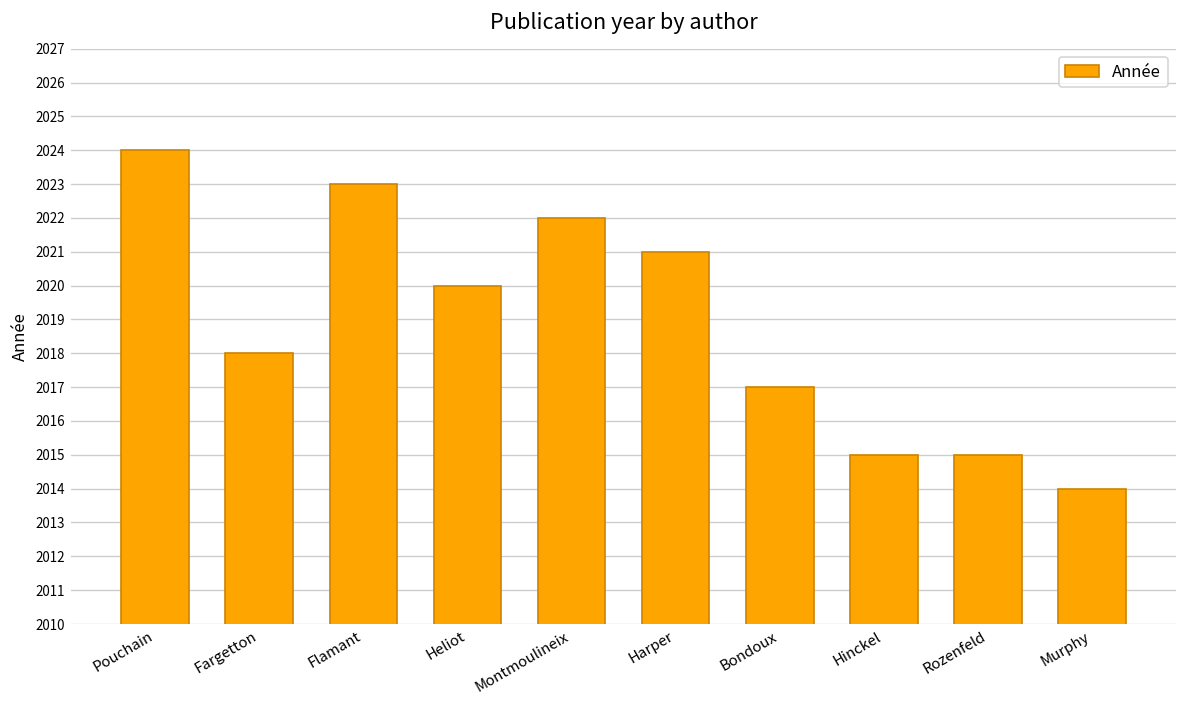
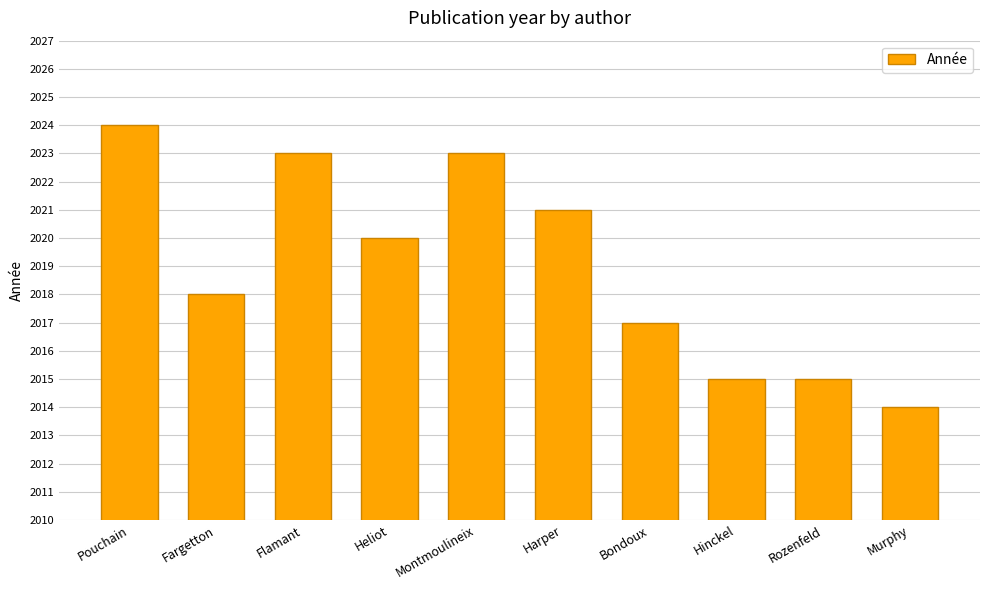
Montmoulineix: 2022 -> 2023
